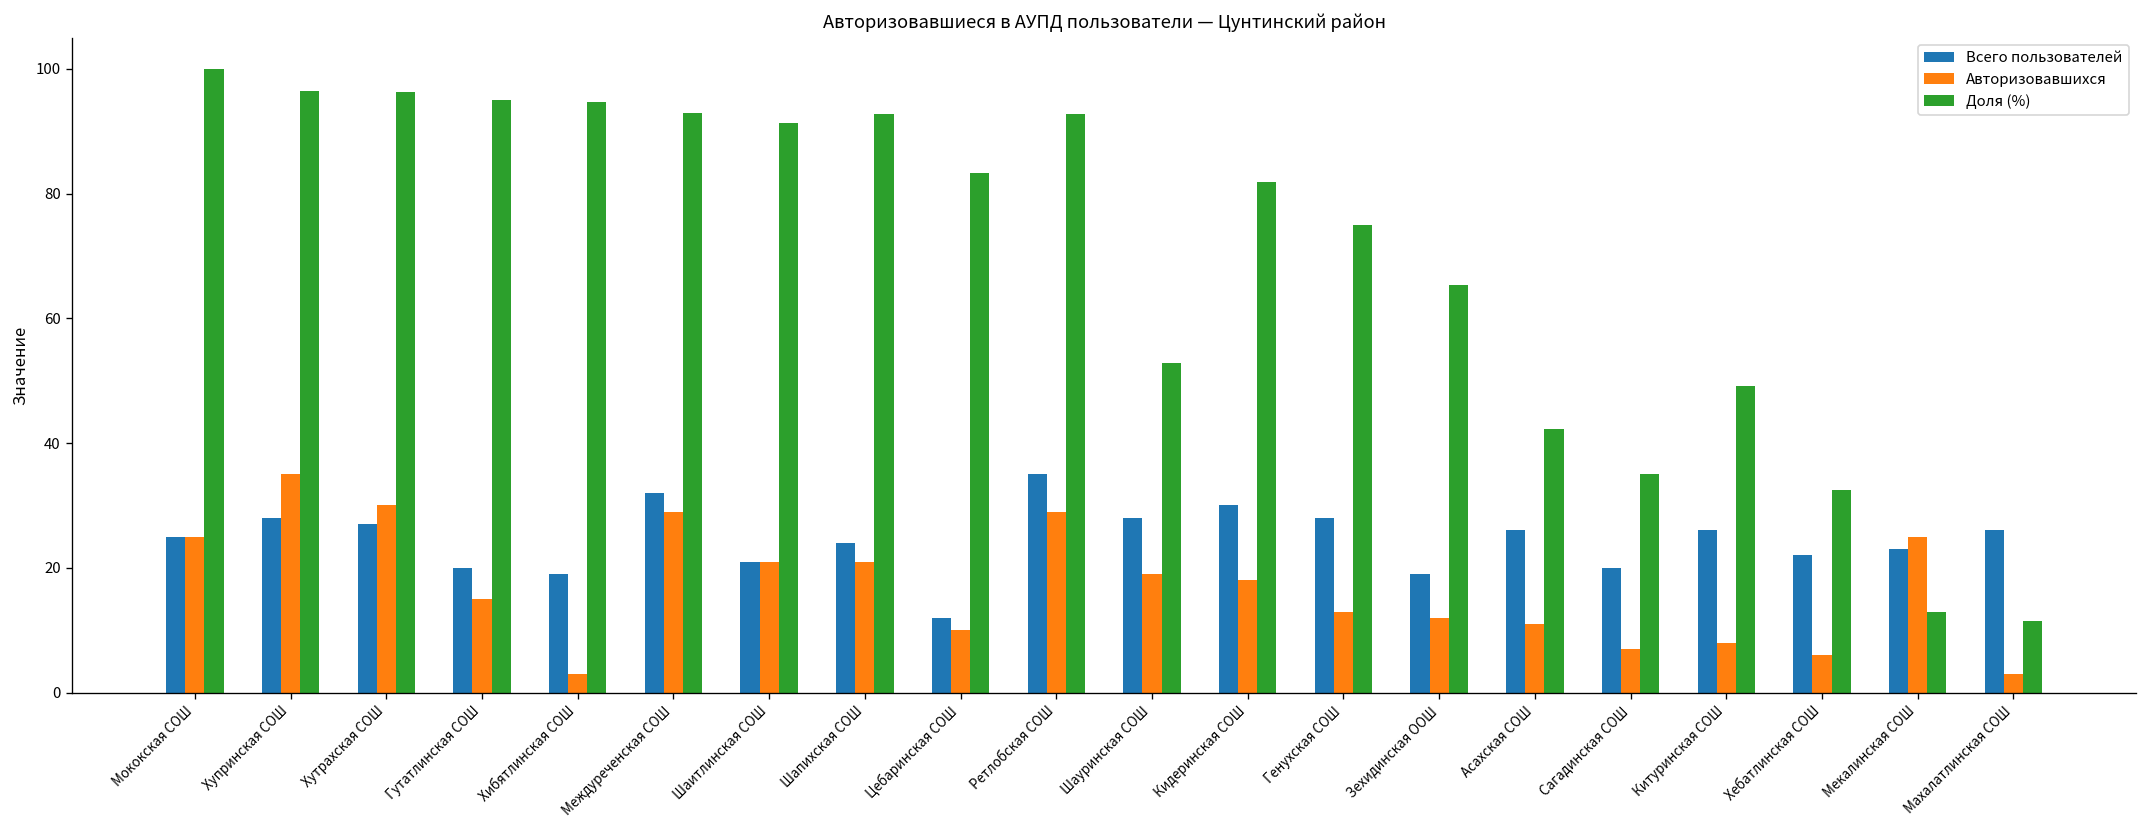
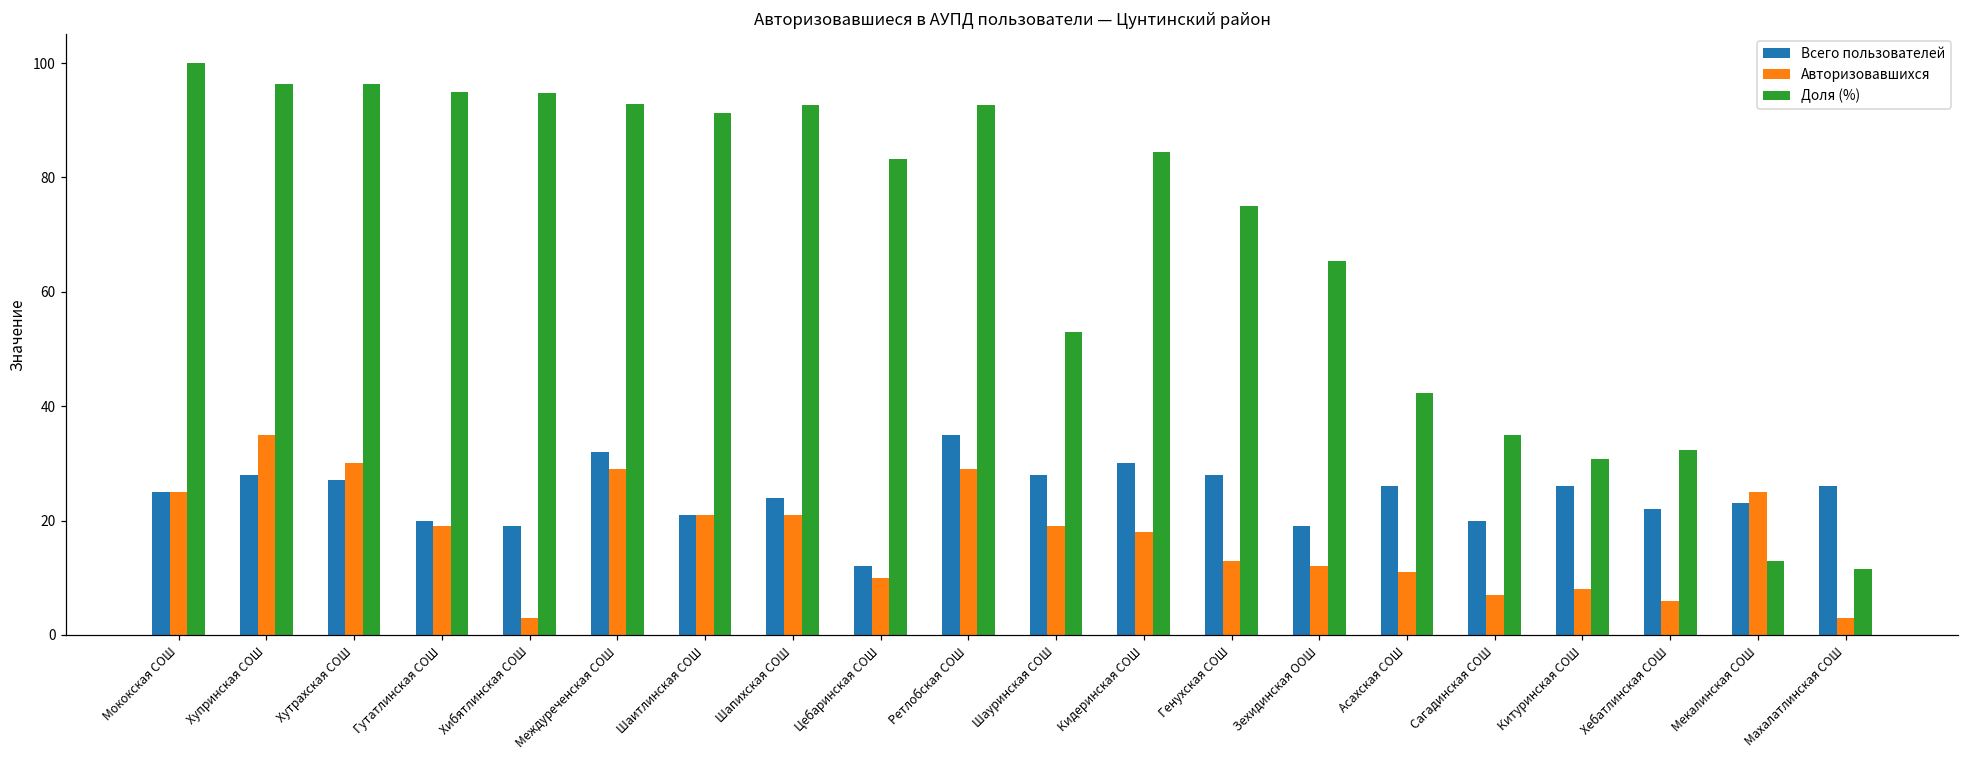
Авторизовавшихся, Гутатлинская СОШ: 15 -> 19
Доля (%), Кидеринская СОШ: 82 -> 85
Доля (%), Китуринская СОШ: 49 -> 31
